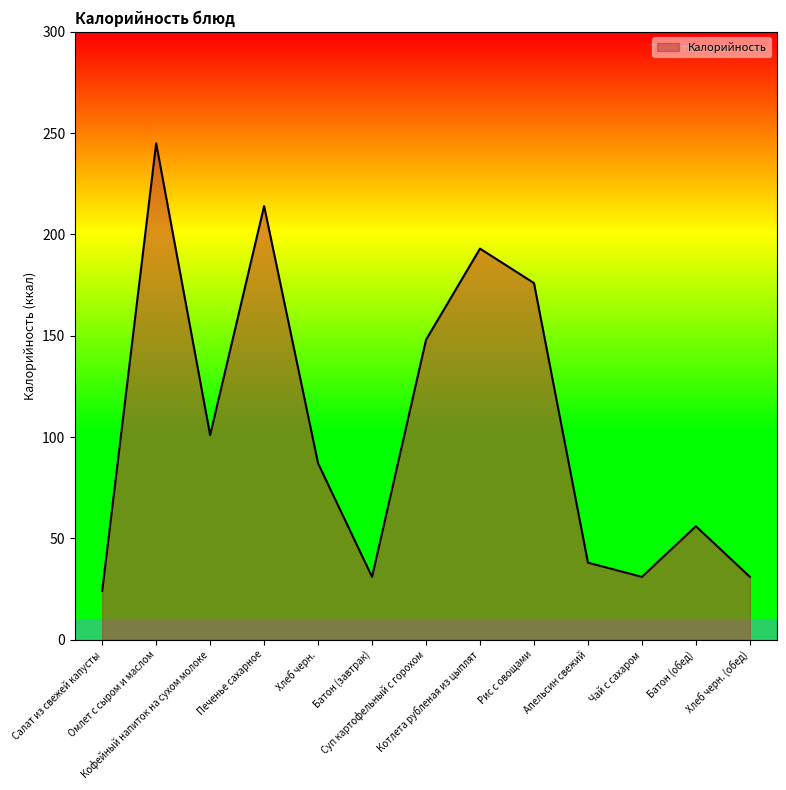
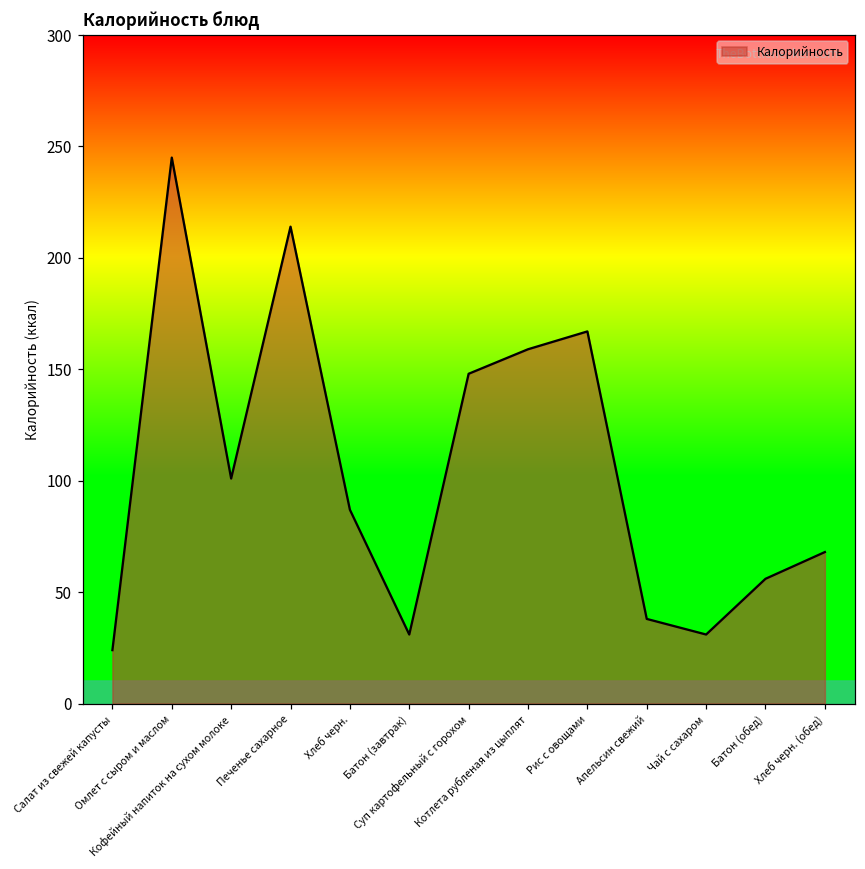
Котлета рубленая из цыплят: 193 -> 159
Рис с овощами: 176 -> 167
Хлеб черн. (обед): 31 -> 68
